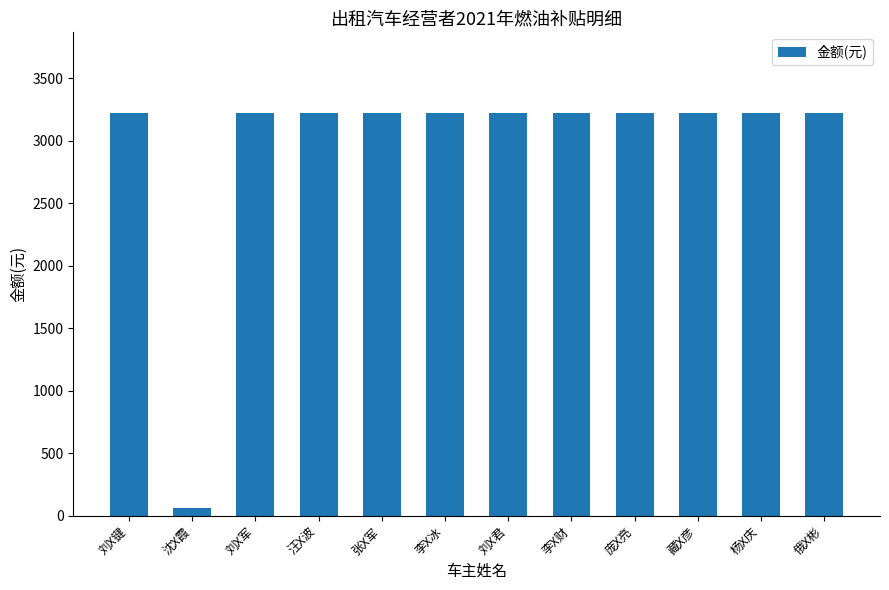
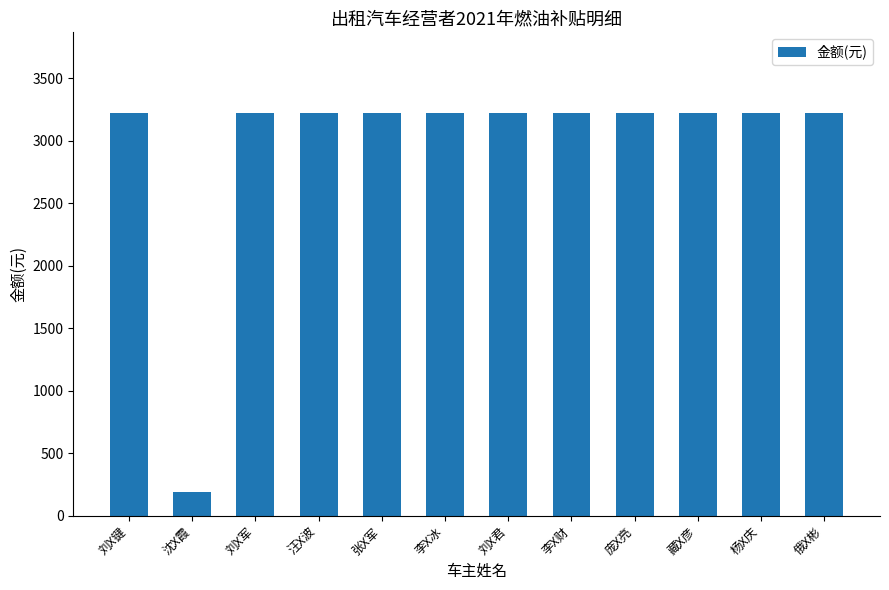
沈X霞: 60 -> 190
